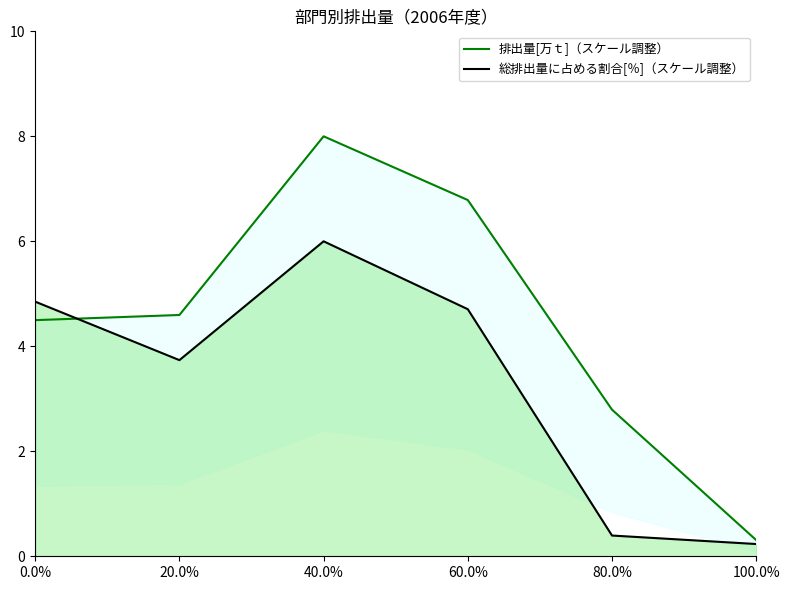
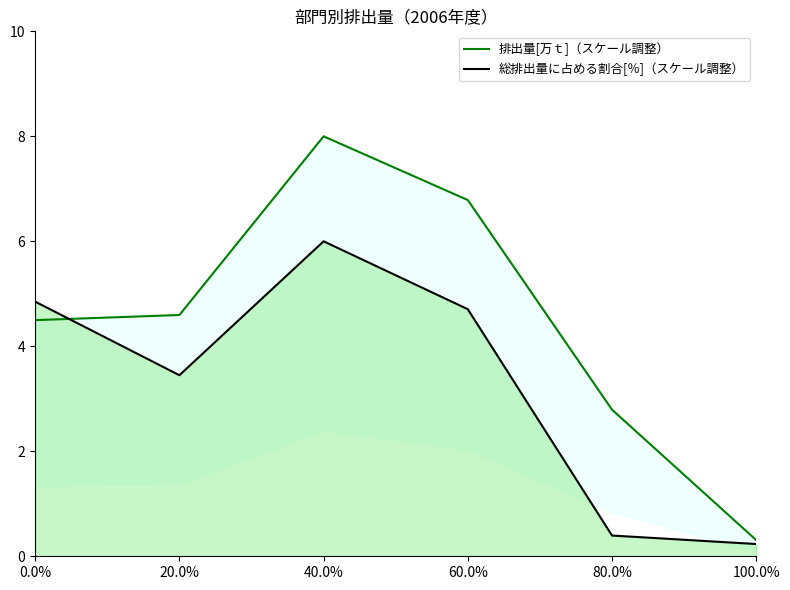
総排出量に占める割合[％]（スケール調整）, 20.0%: 3.7 -> 3.4
